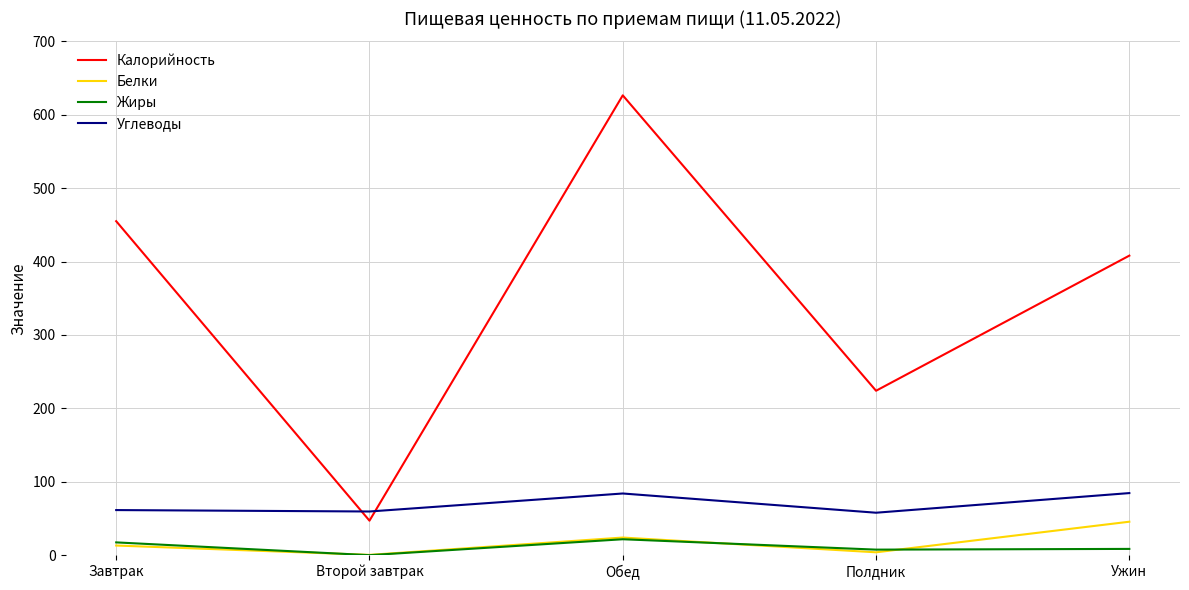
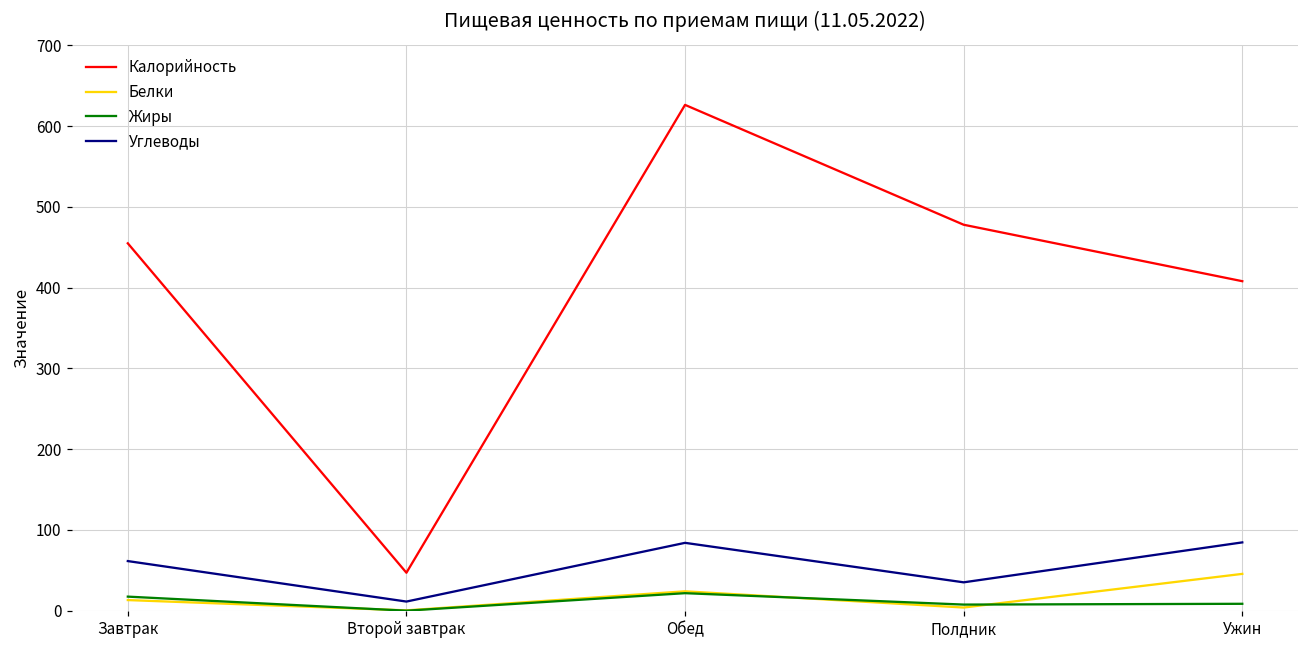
Углеводы, Второй завтрак: 60 -> 10
Калорийность, Полдник: 220 -> 480
Углеводы, Полдник: 60 -> 40
